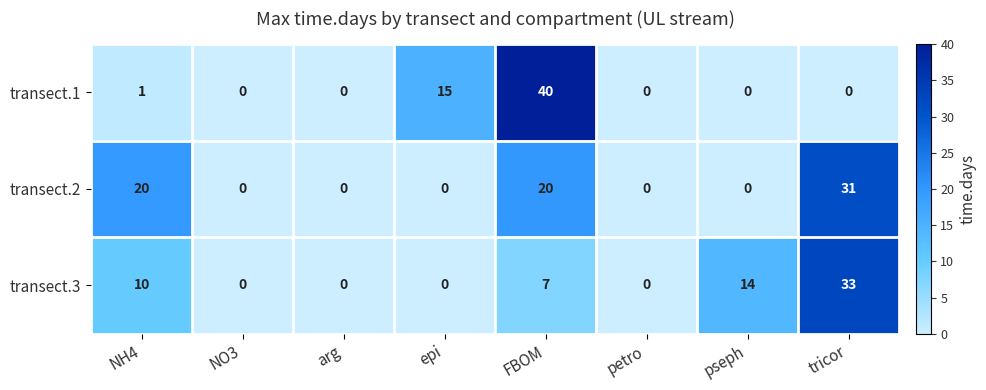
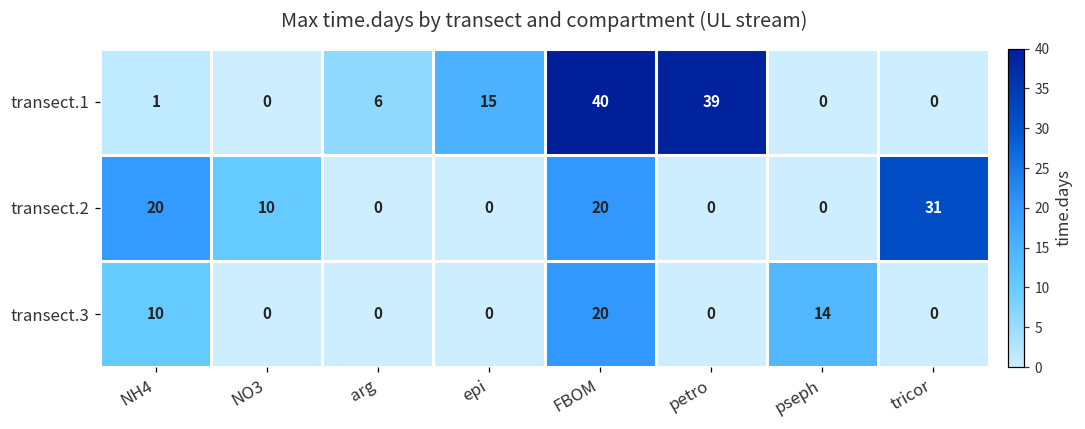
transect.1, arg: 0 -> 6
transect.1, petro: 0 -> 39
transect.2, NO3: 0 -> 10
transect.3, FBOM: 7 -> 20
transect.3, tricor: 33 -> 0
